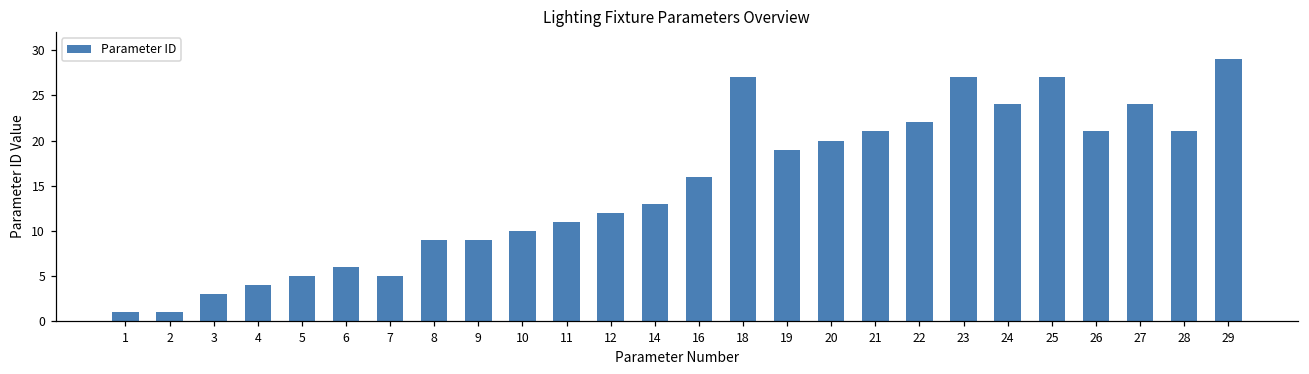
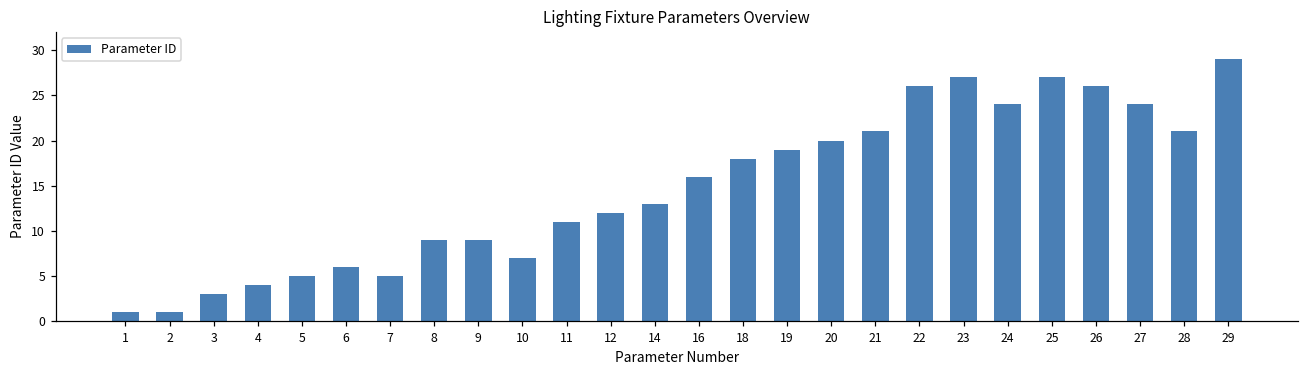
10: 10 -> 7
18: 27 -> 18
22: 22 -> 26
26: 21 -> 26
